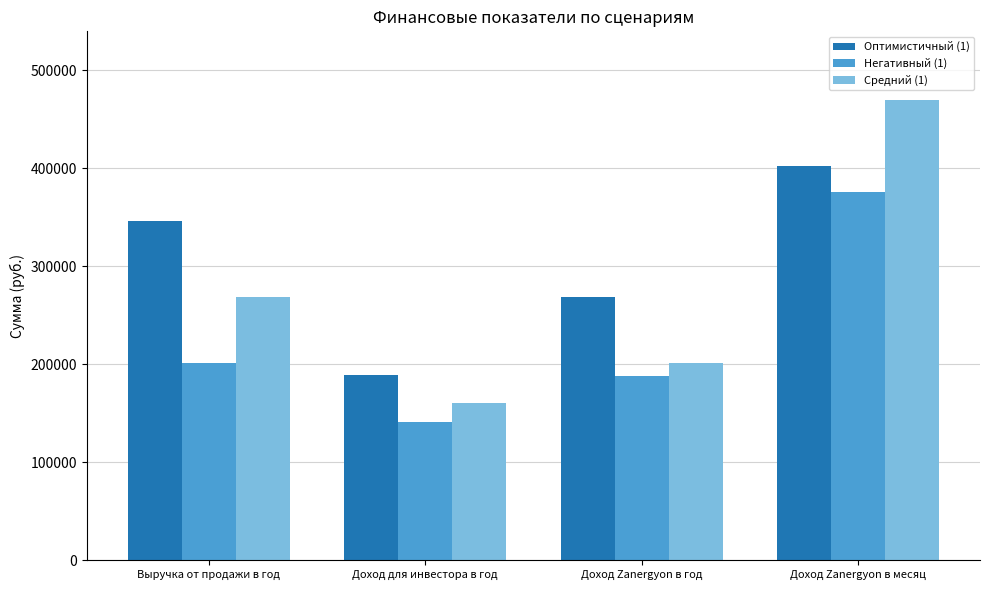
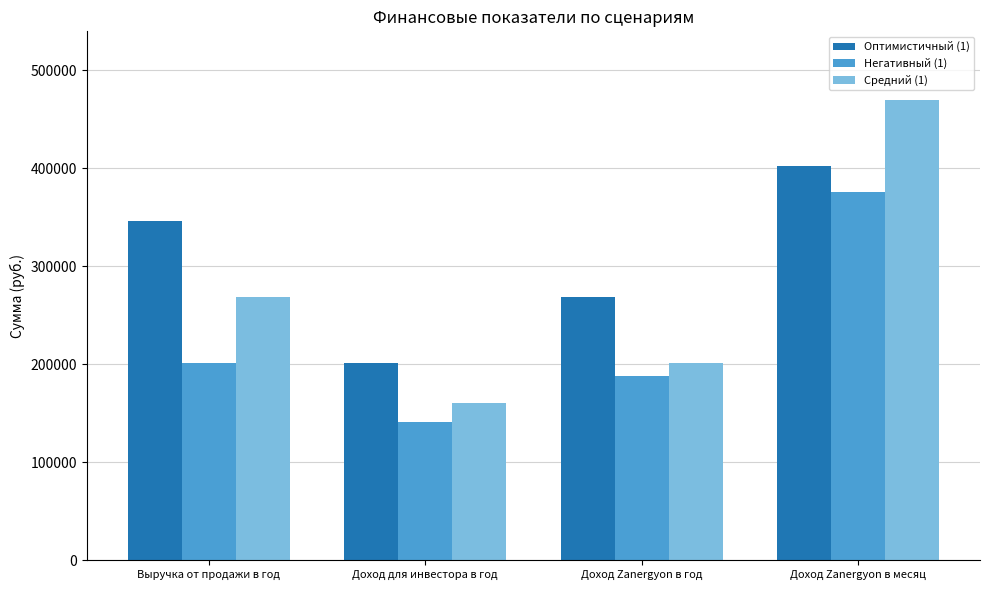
Оптимистичный (1), Доход для инвестора в год: 190000 -> 200000
